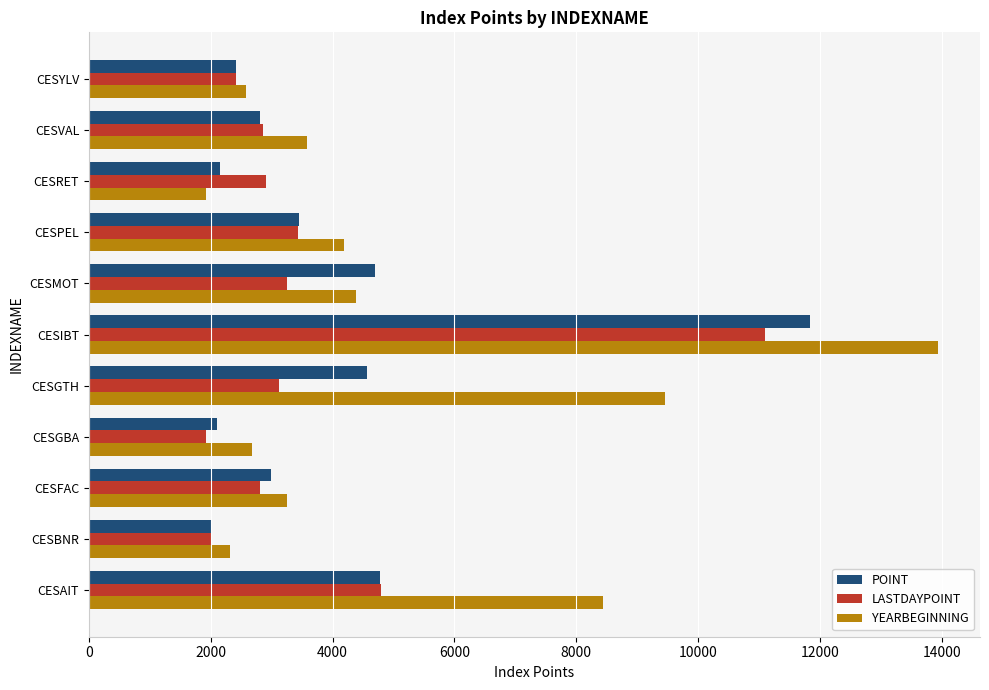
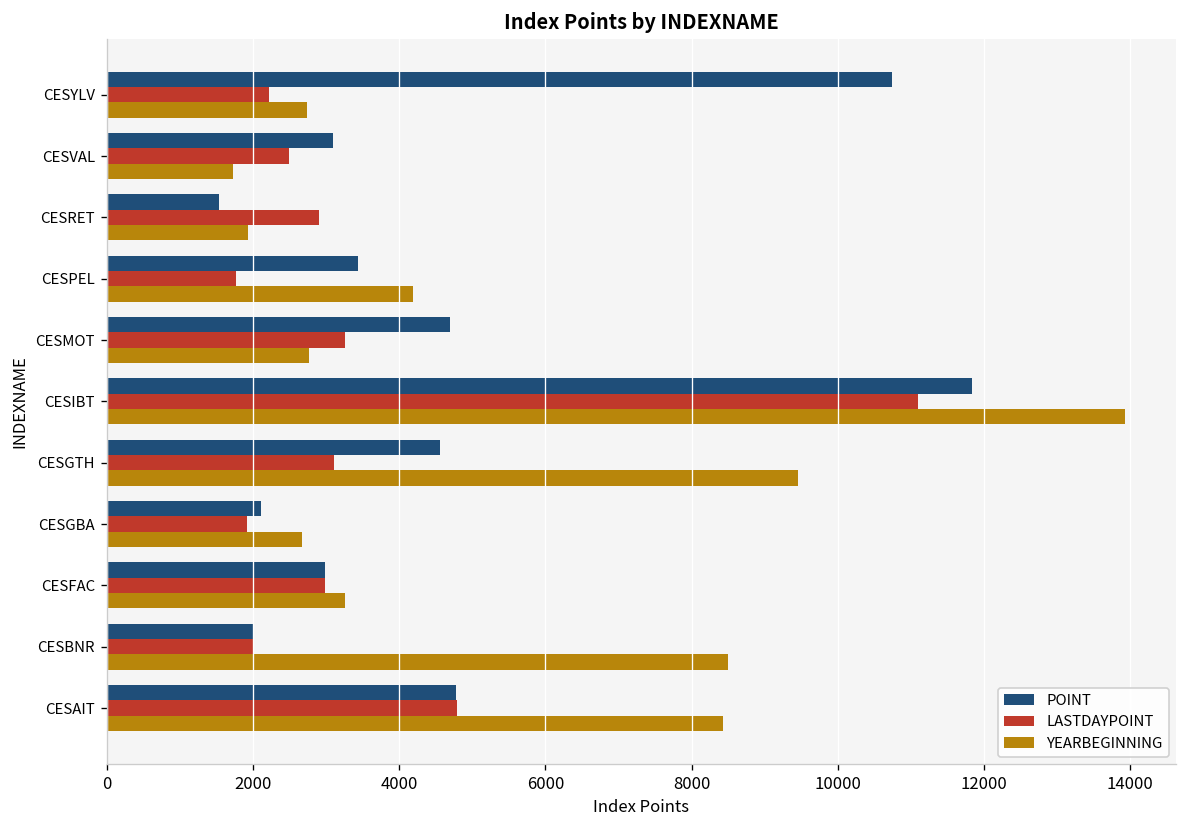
POINT, CESYLV: 2400 -> 10700
LASTDAYPOINT, CESYLV: 2400 -> 2200
YEARBEGINNING, CESYLV: 2600 -> 2700
POINT, CESVAL: 2800 -> 3100
LASTDAYPOINT, CESVAL: 2900 -> 2500
YEARBEGINNING, CESVAL: 3600 -> 1700
POINT, CESRET: 2200 -> 1500
LASTDAYPOINT, CESPEL: 3400 -> 1800
YEARBEGINNING, CESMOT: 4400 -> 2800
LASTDAYPOINT, CESFAC: 2800 -> 3000
YEARBEGINNING, CESBNR: 2300 -> 8500
